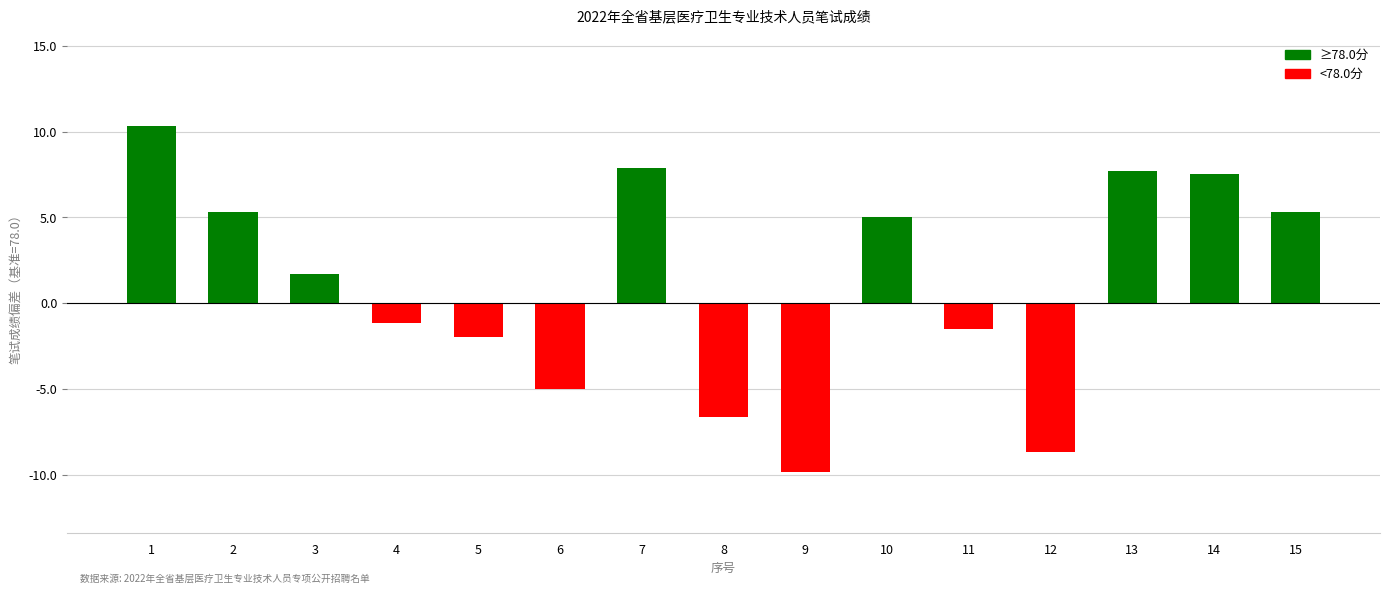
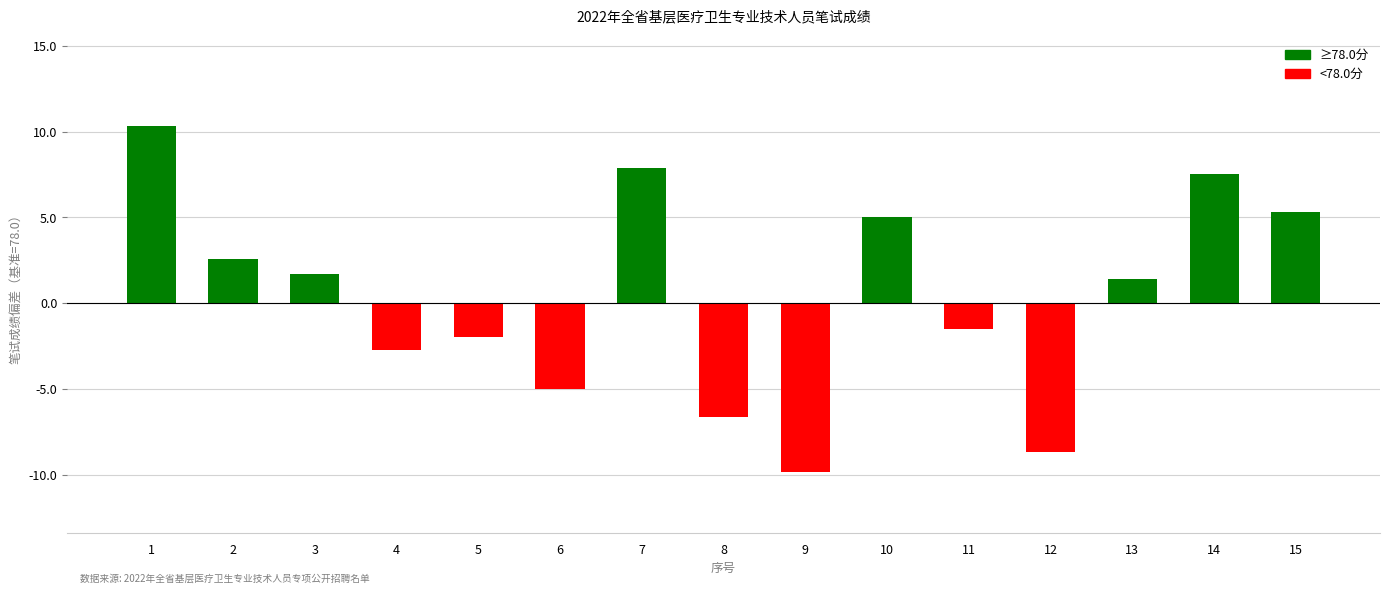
2: 5.3 -> 2.6
4: -1.2 -> -2.7
13: 7.7 -> 1.4
